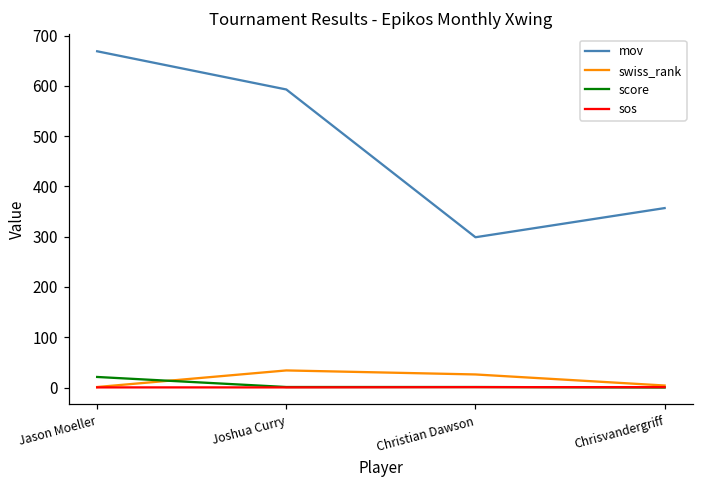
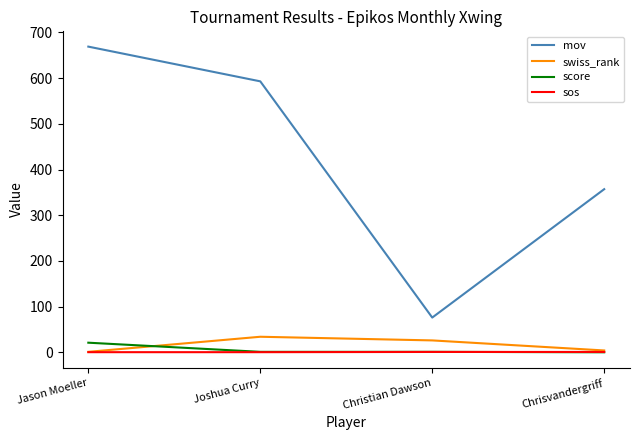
mov, Christian Dawson: 300 -> 80
